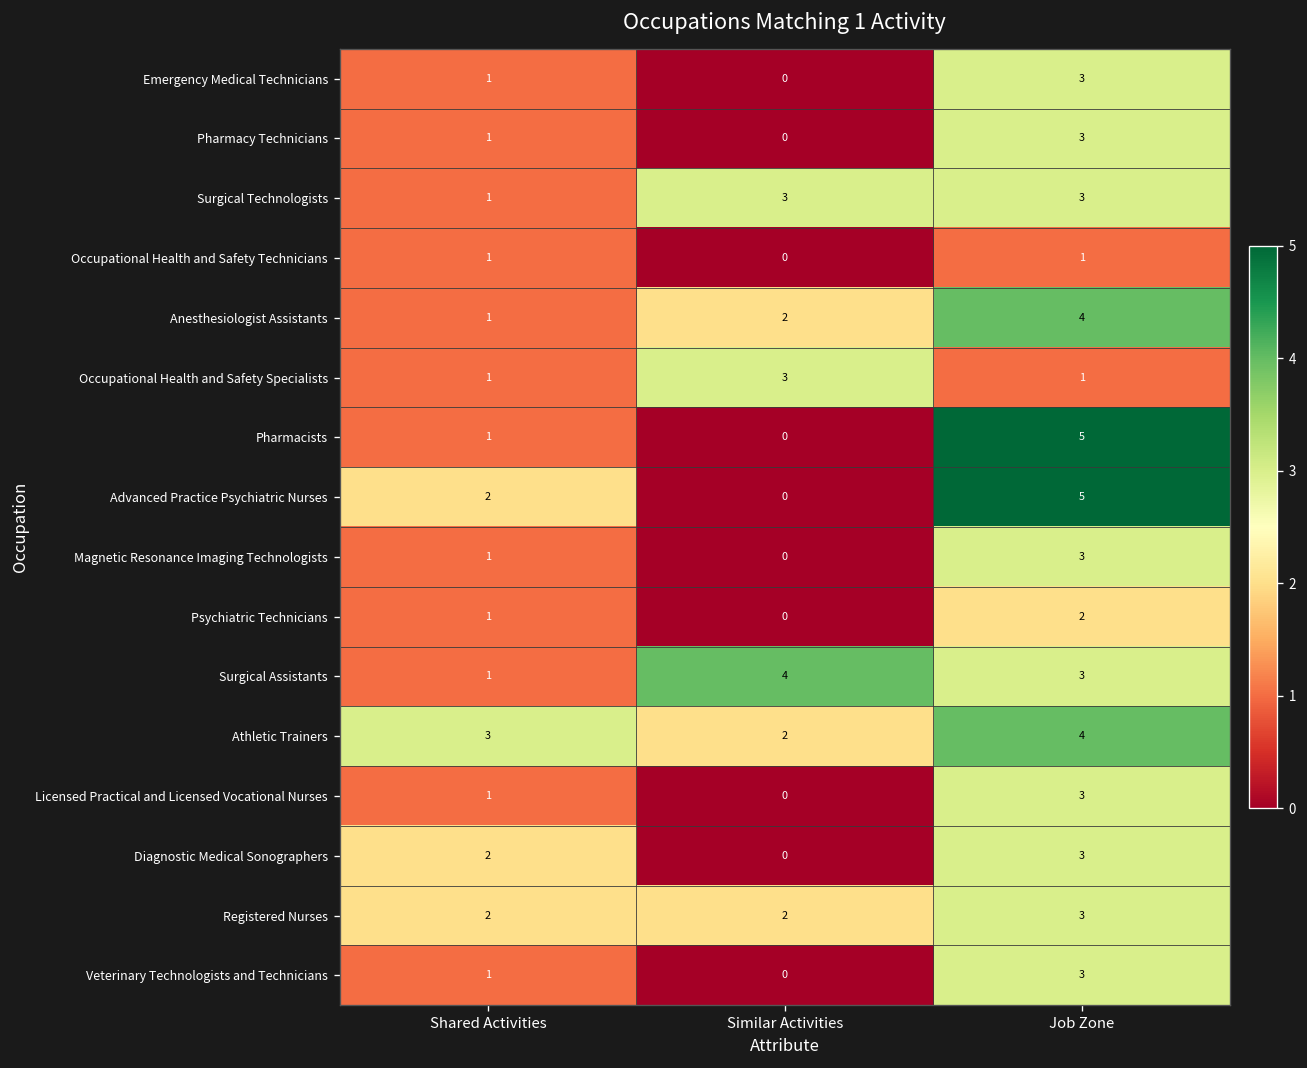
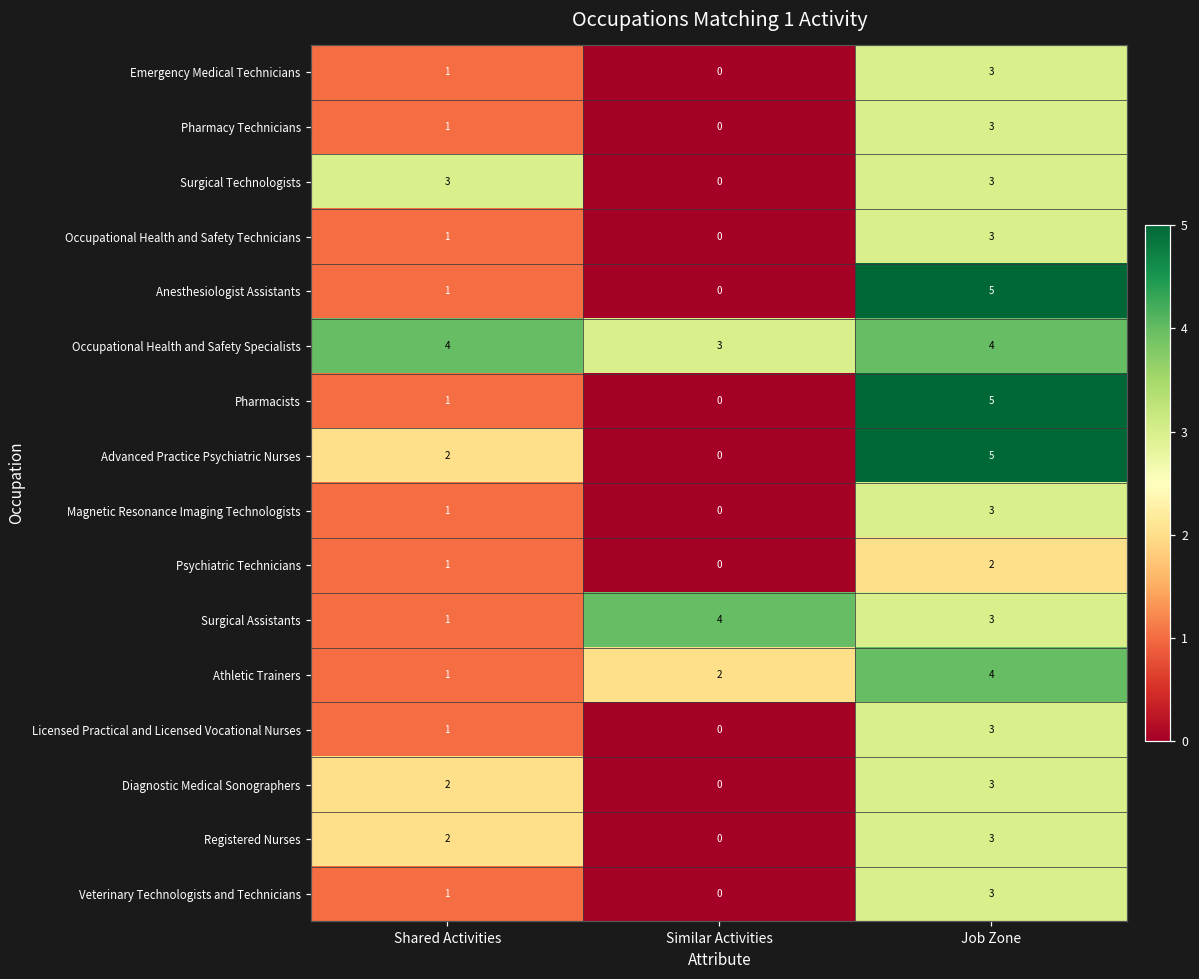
Surgical Technologists, Shared Activities: 1 -> 3
Surgical Technologists, Similar Activities: 3 -> 0
Occupational Health and Safety Technicians, Job Zone: 1 -> 3
Anesthesiologist Assistants, Similar Activities: 2 -> 0
Anesthesiologist Assistants, Job Zone: 4 -> 5
Occupational Health and Safety Specialists, Shared Activities: 1 -> 4
Occupational Health and Safety Specialists, Job Zone: 1 -> 4
Athletic Trainers, Shared Activities: 3 -> 1
Registered Nurses, Similar Activities: 2 -> 0
